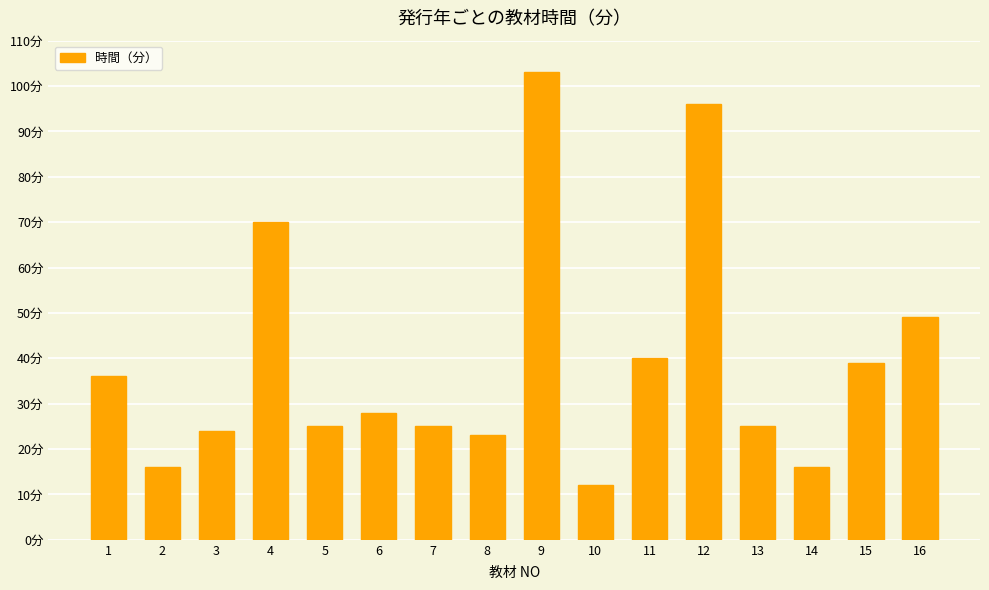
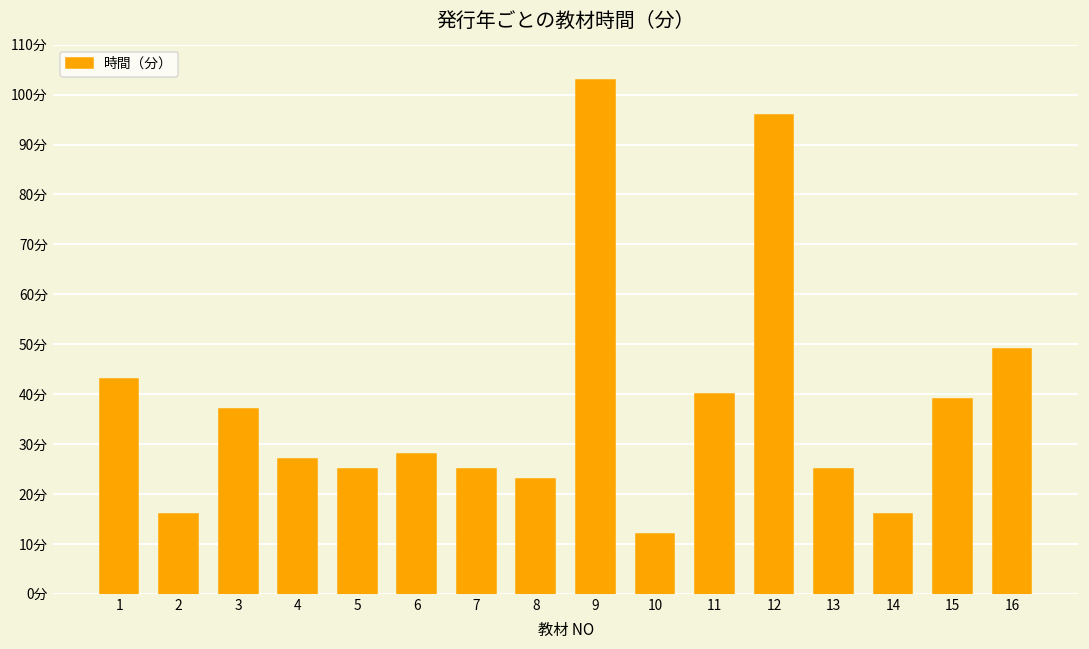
1: 36分 -> 43分
3: 24分 -> 37分
4: 70分 -> 27分
